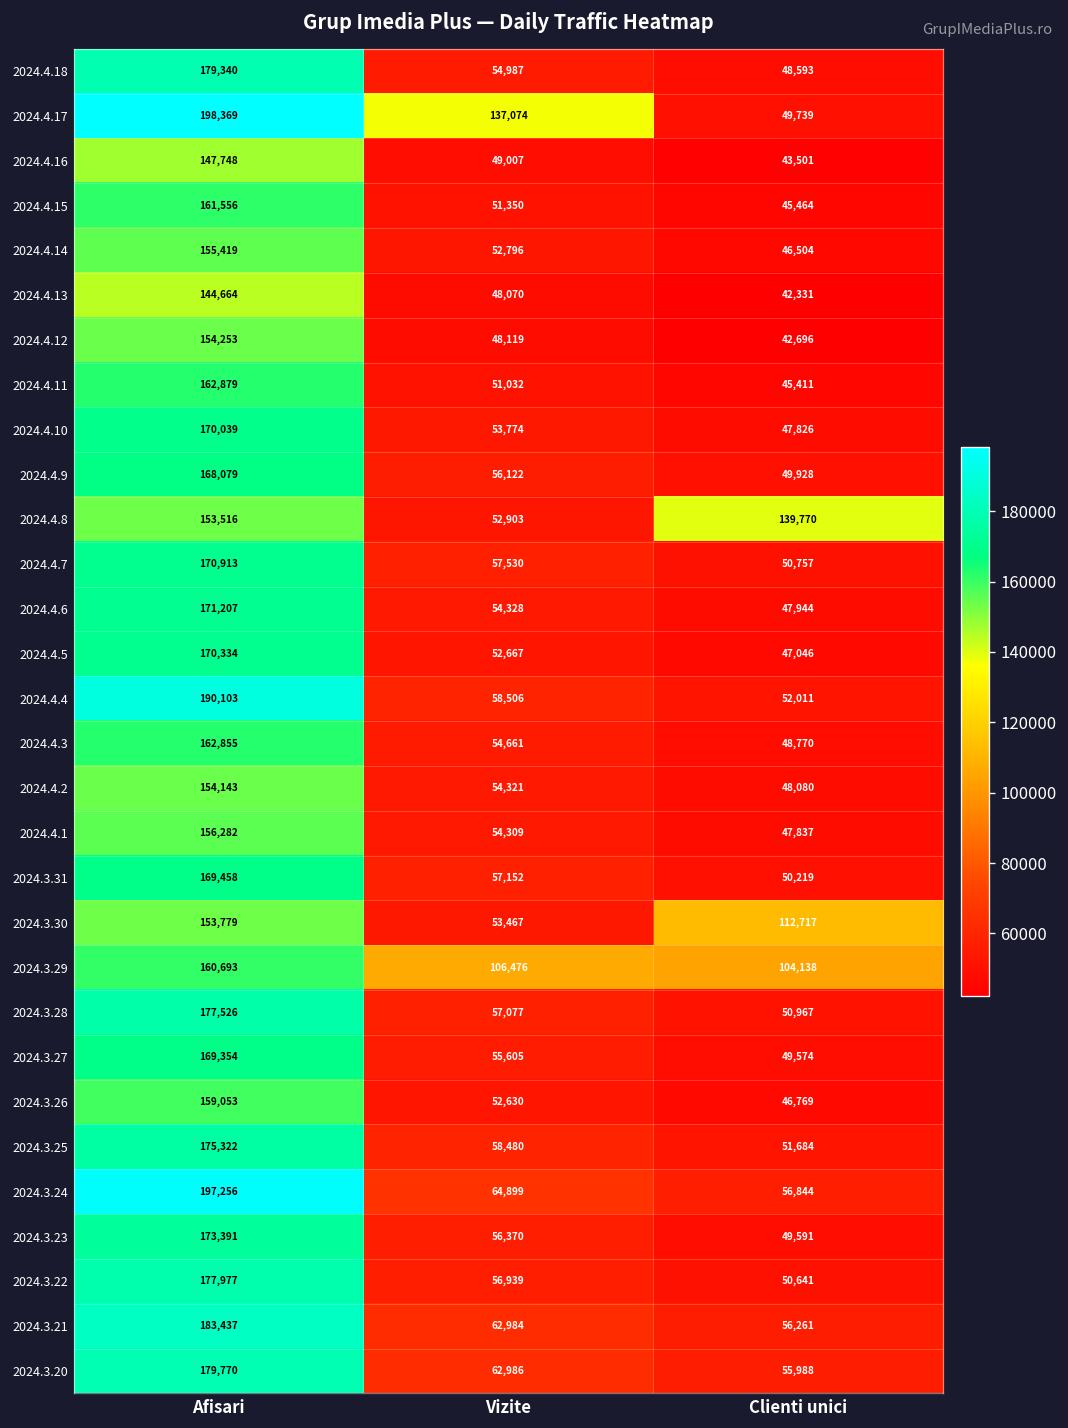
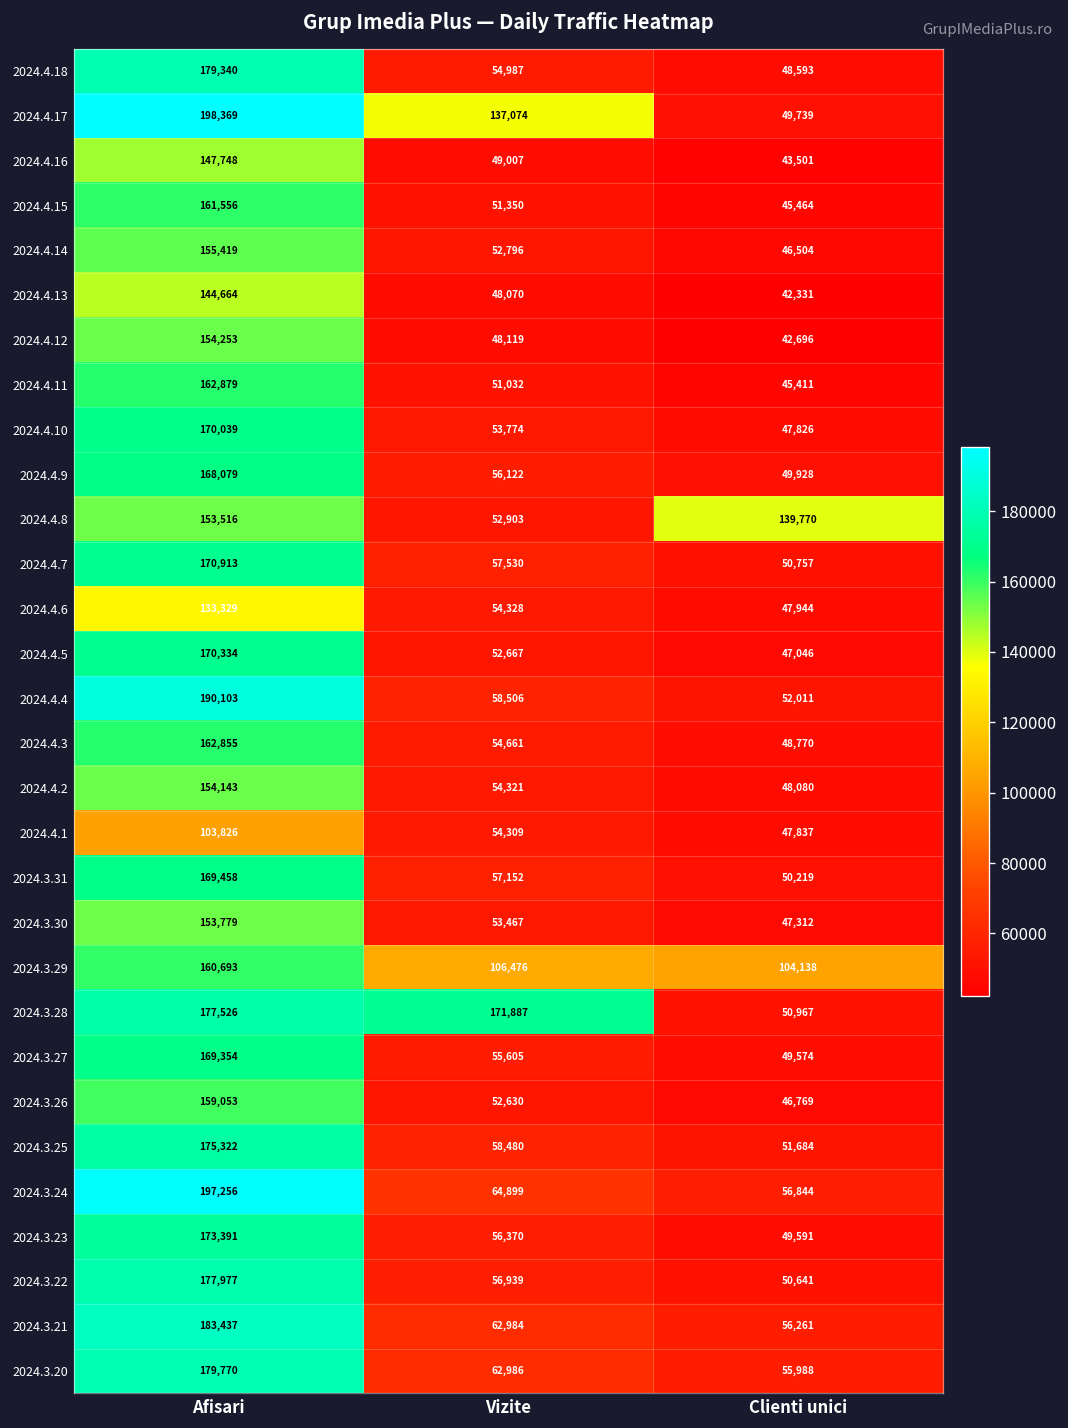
2024.4.6, Afisari: 171,207 -> 133,329
2024.4.1, Afisari: 156,282 -> 103,826
2024.3.30, Clienti unici: 112,717 -> 47,312
2024.3.28, Vizite: 57,077 -> 171,887
